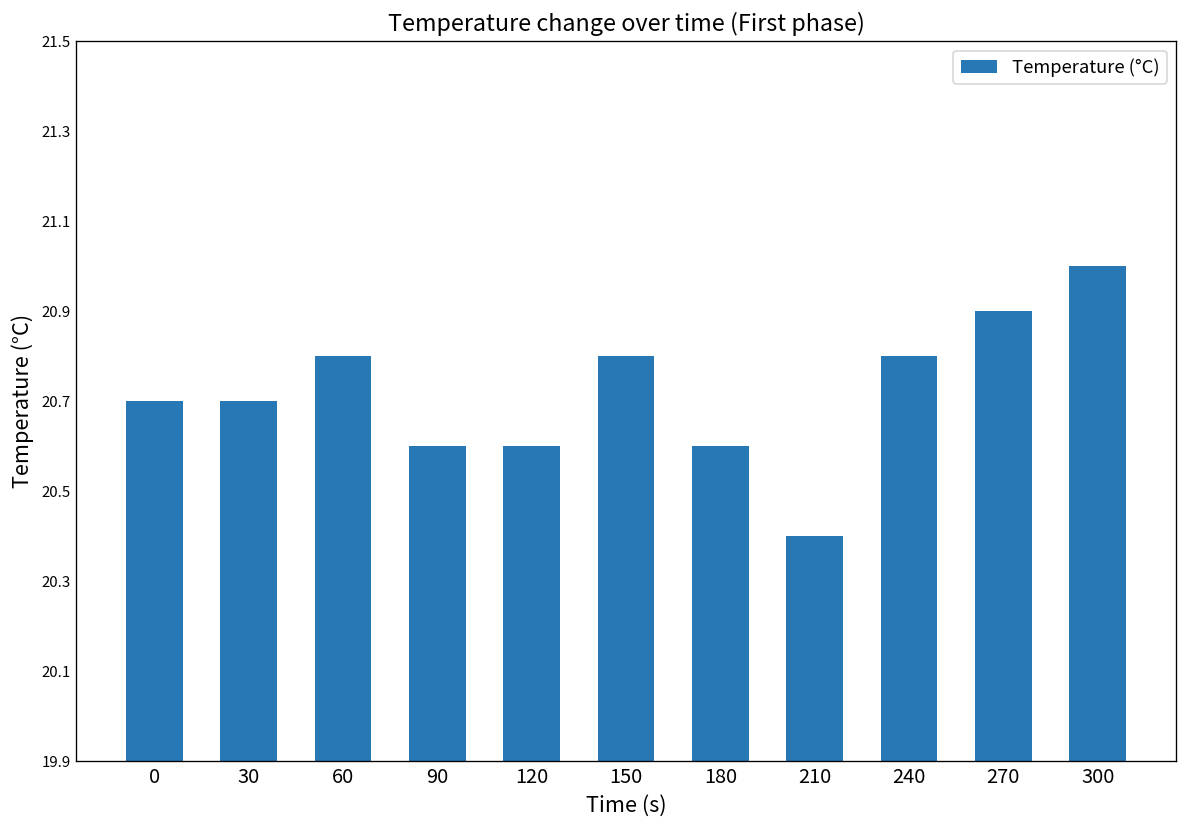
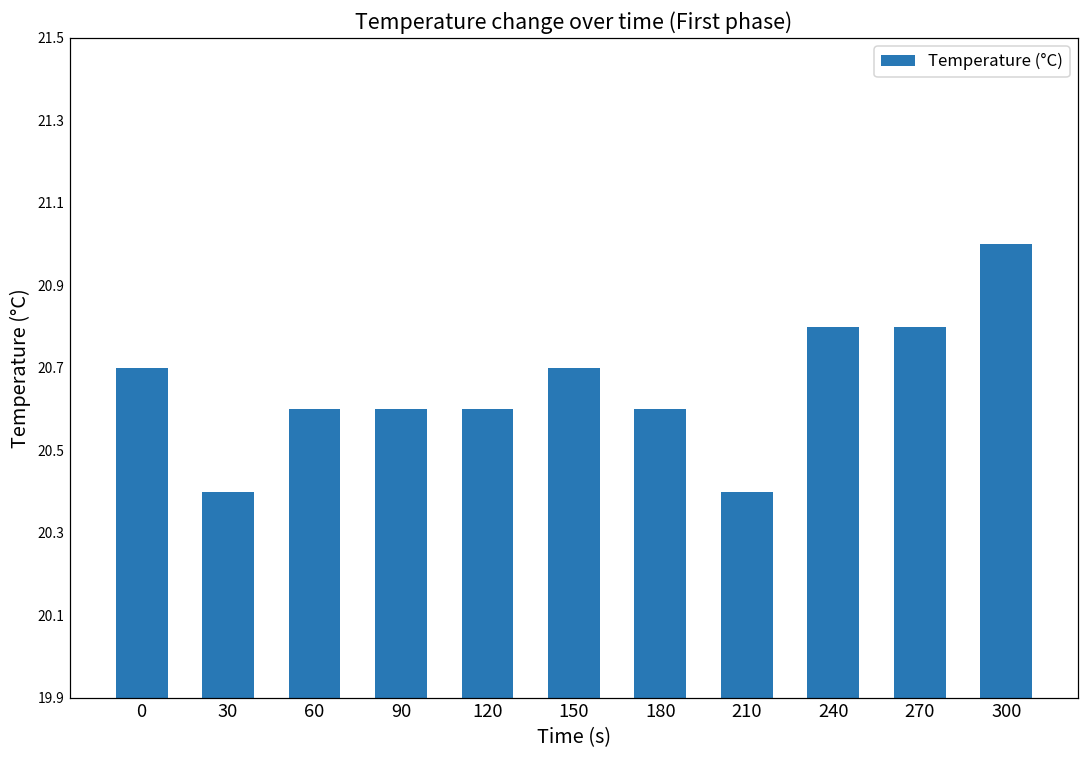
30: 20.7 -> 20.4
60: 20.8 -> 20.6
150: 20.8 -> 20.7
270: 20.9 -> 20.8
